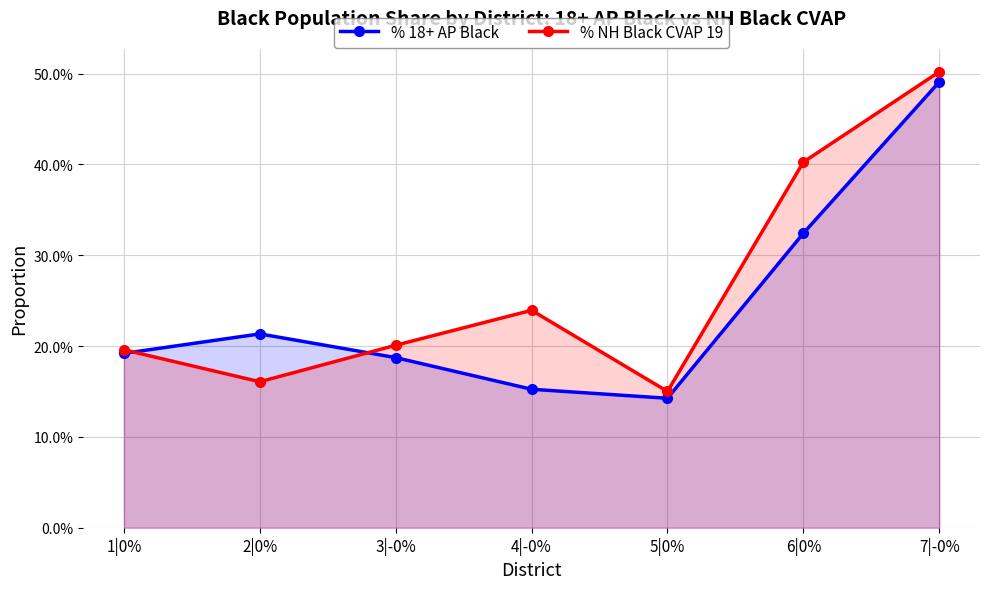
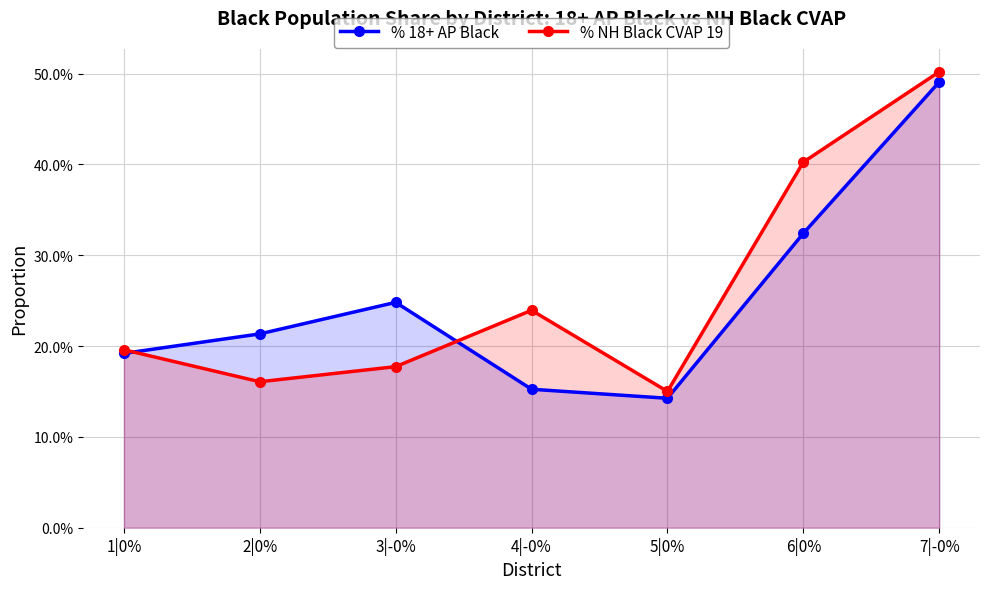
% 18+ AP Black, 3|-0%: 19% -> 25%
% NH Black CVAP 19, 3|-0%: 20% -> 18%
